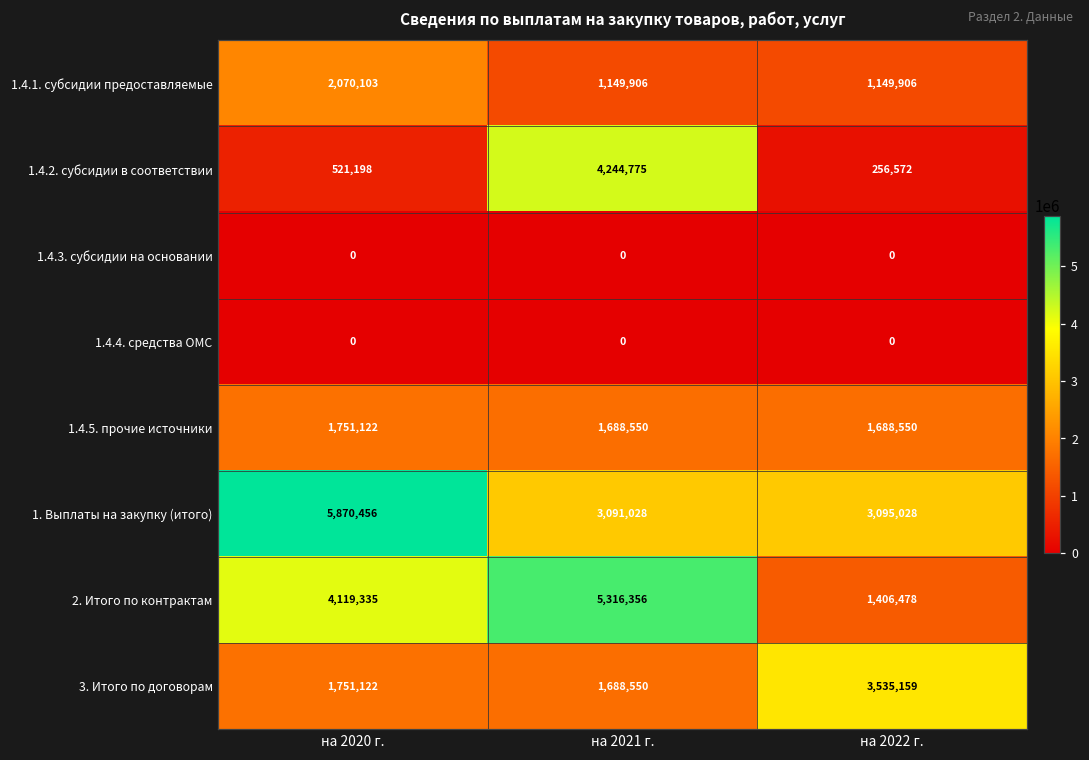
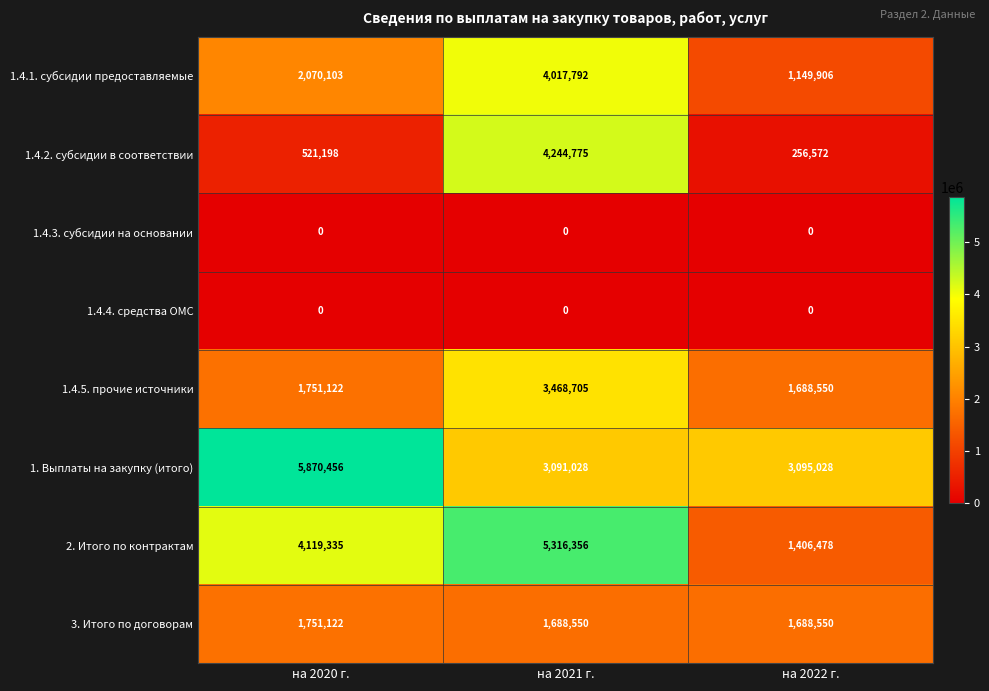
1.4.1. субсидии предоставляемые, на 2021 г.: 1,149,906 -> 4,017,792
1.4.5. прочие источники, на 2021 г.: 1,688,550 -> 3,468,705
3. Итого по договорам, на 2022 г.: 3,535,159 -> 1,688,550
